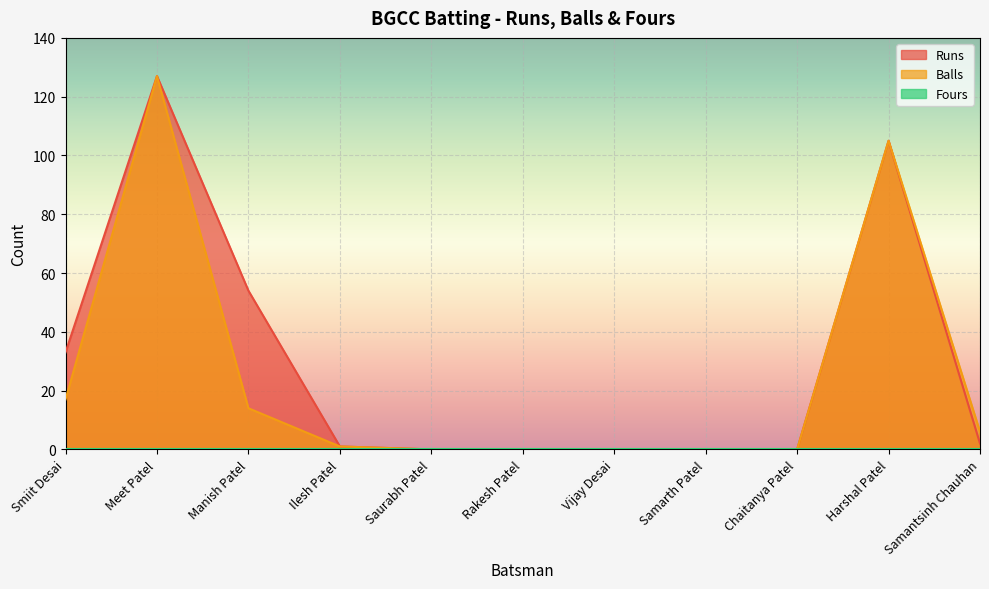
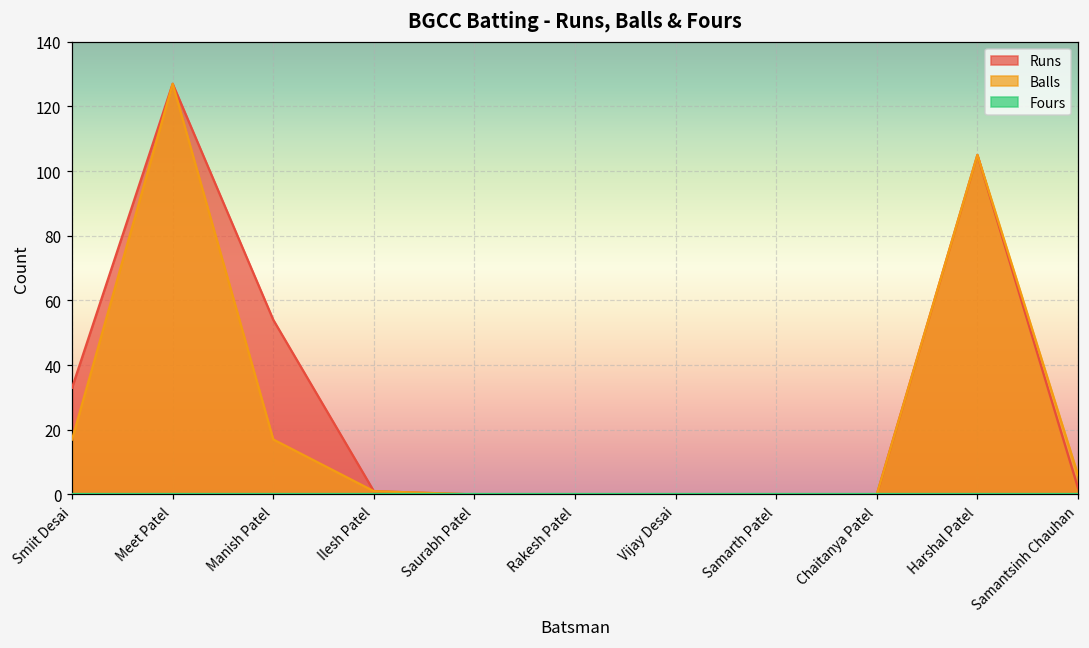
Balls, Manish Patel: 14 -> 17
